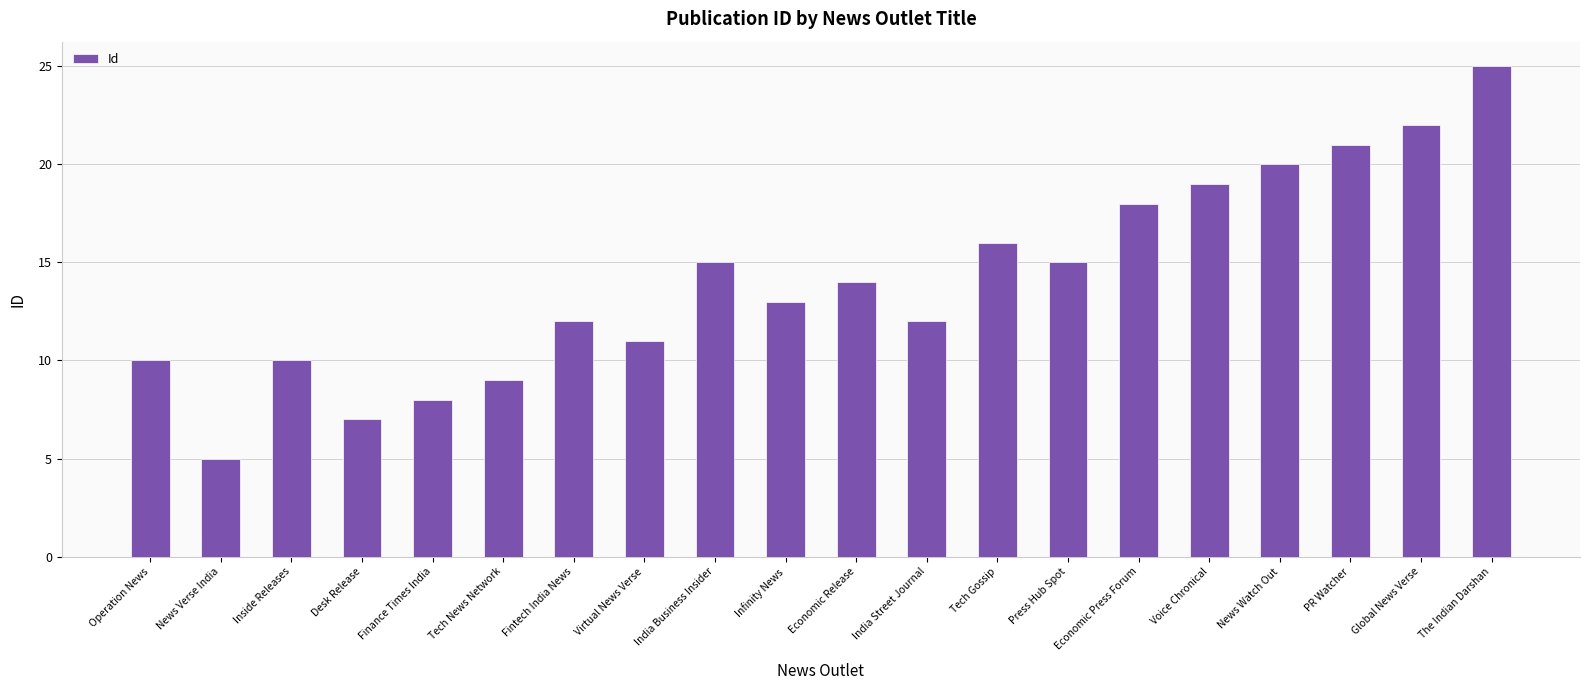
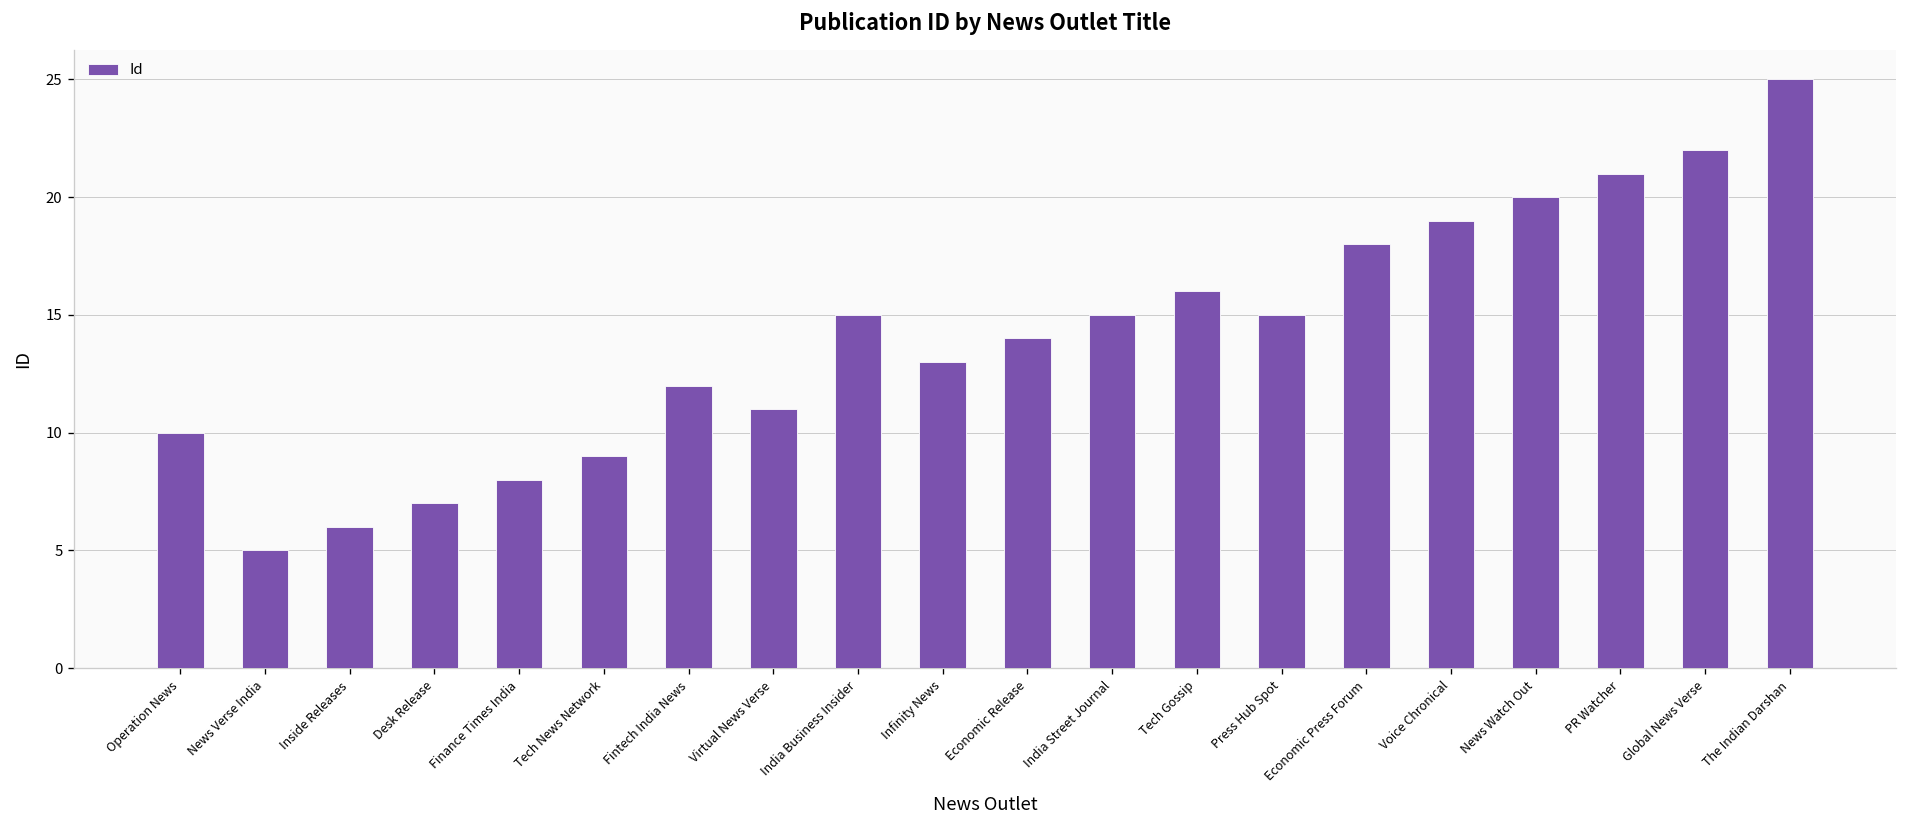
Inside Releases: 10 -> 6
India Street Journal: 12 -> 15
